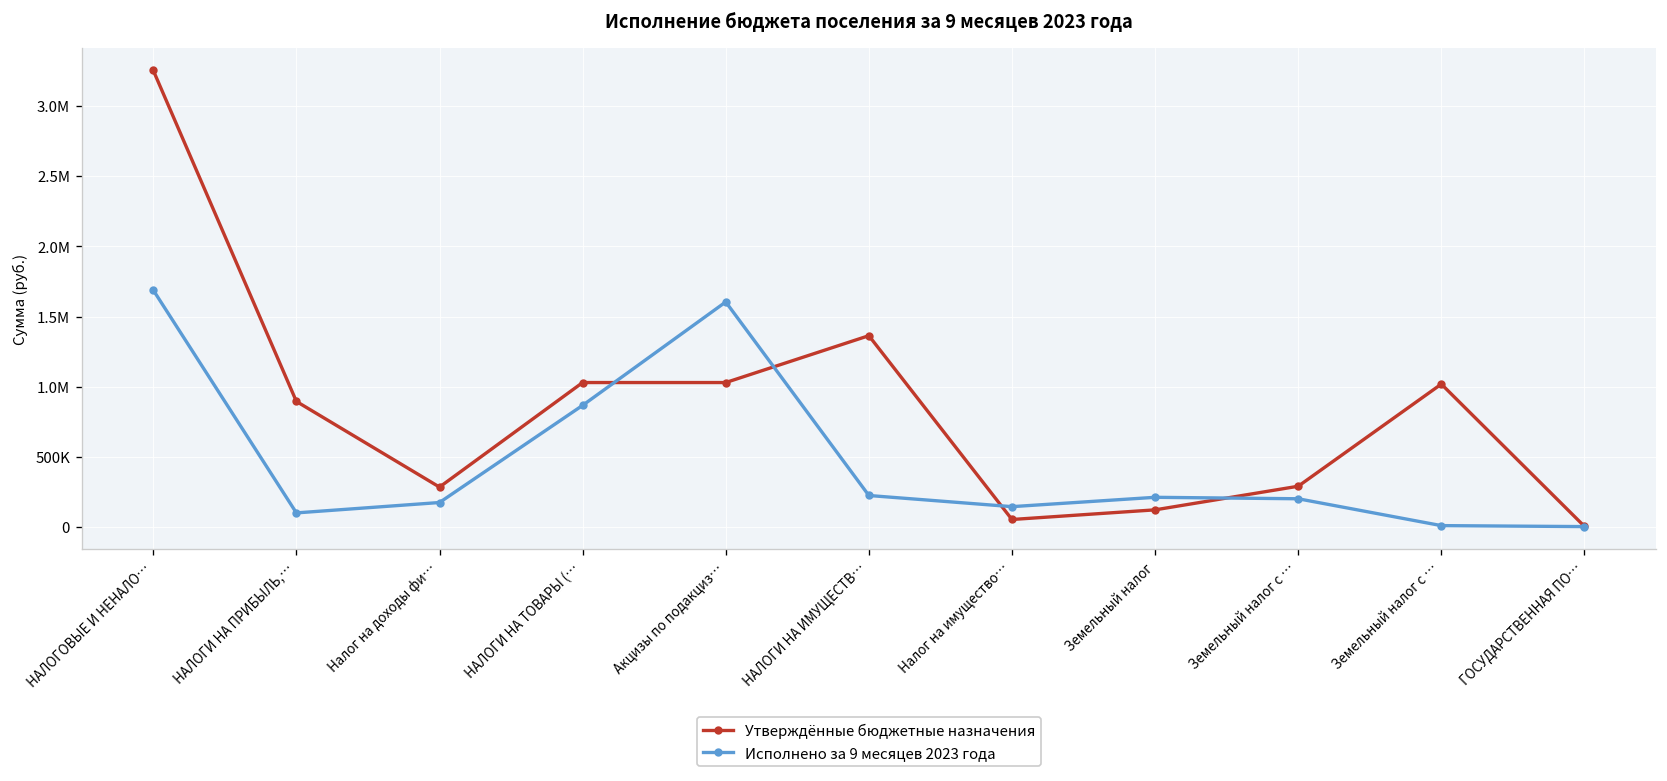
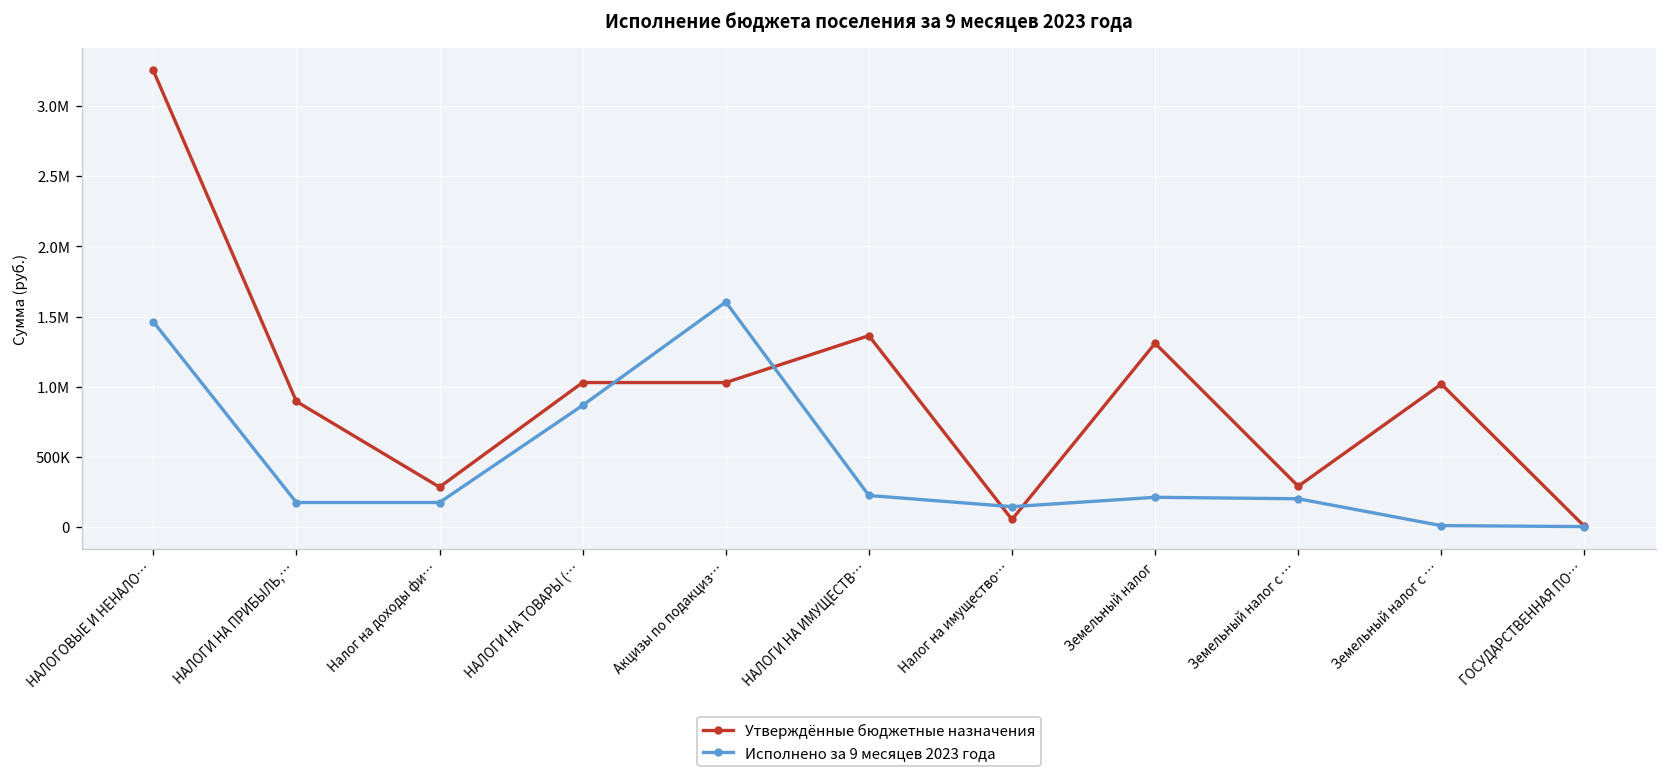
Исполнено за 9 месяцев 2023 года, НАЛОГОВЫЕ И НЕНАЛО…: 1690000 -> 1460000
Исполнено за 9 месяцев 2023 года, НАЛОГИ НА ПРИБЫЛЬ,…: 100000 -> 170000
Утверждённые бюджетные назначения, Земельный налог: 120000 -> 1310000
